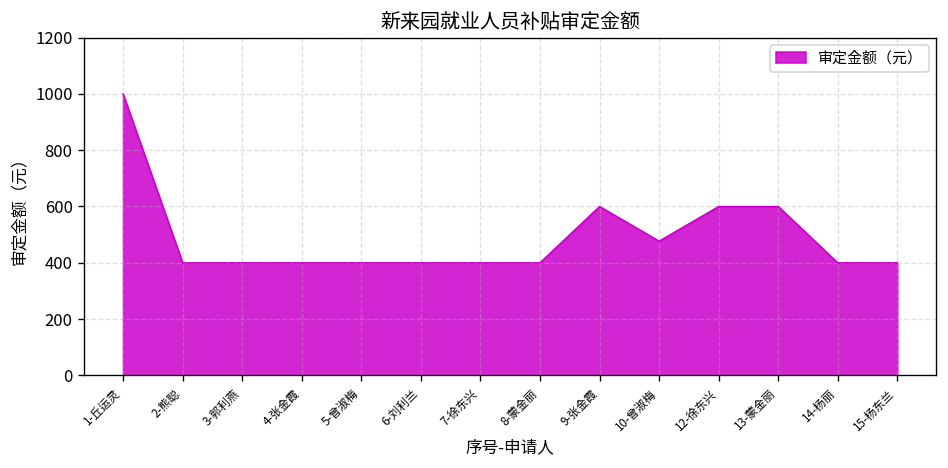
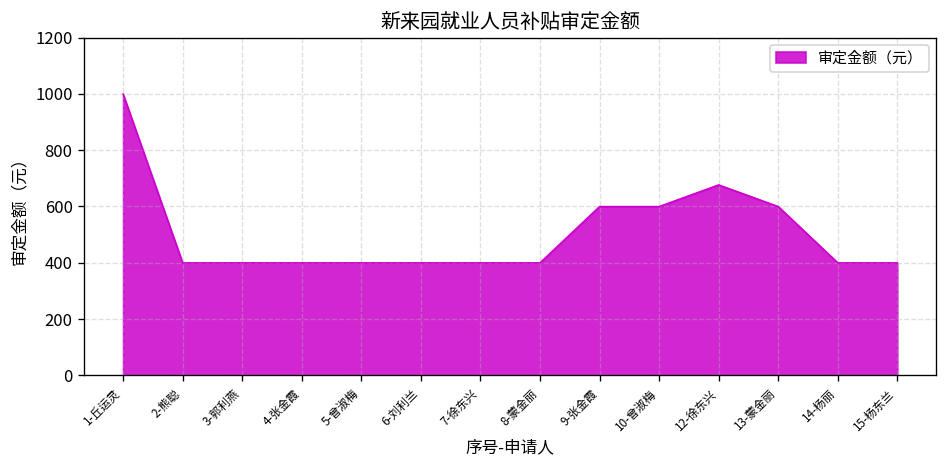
10-曾淑梅: 480 -> 600
12-徐东兴: 600 -> 680
